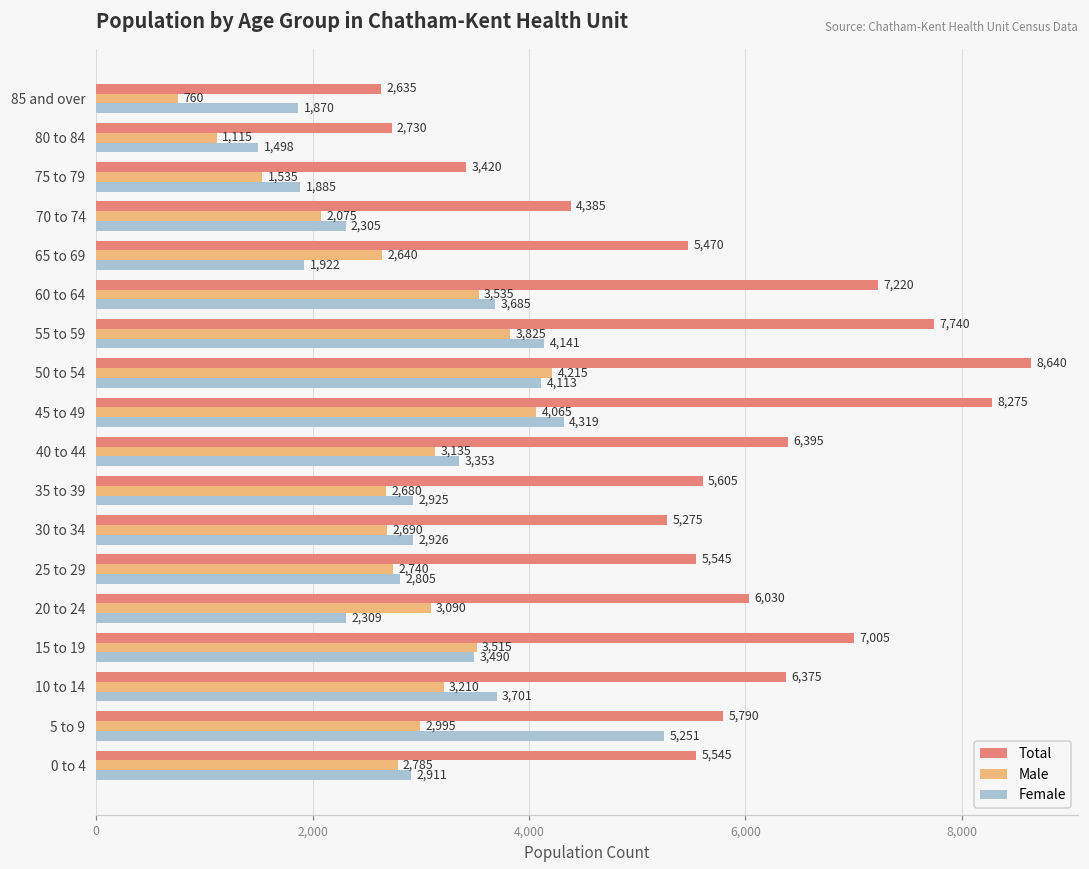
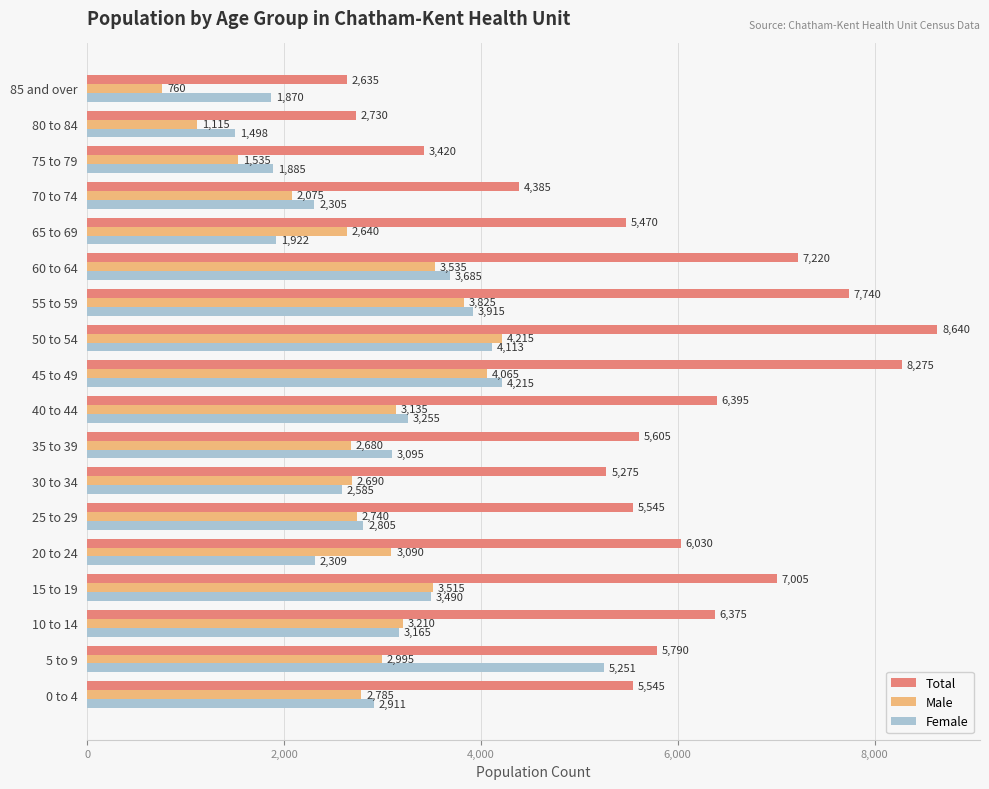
Female, 55 to 59: 4,141 -> 3,915
Female, 45 to 49: 4,319 -> 4,215
Female, 40 to 44: 3,353 -> 3,255
Female, 35 to 39: 2,925 -> 3,095
Female, 30 to 34: 2,926 -> 2,585
Female, 10 to 14: 3,701 -> 3,165
